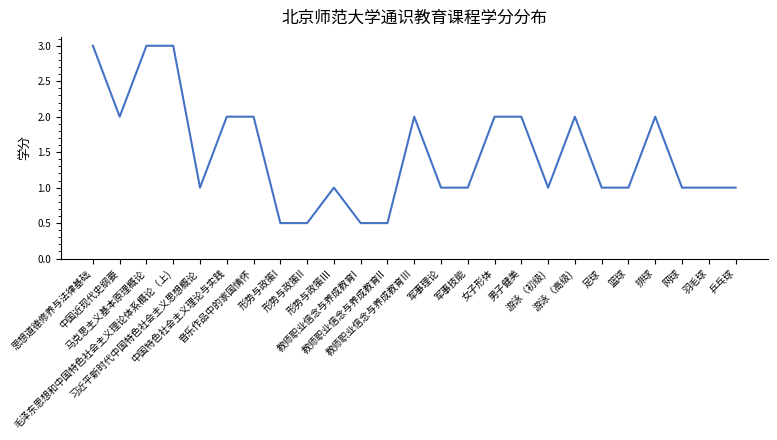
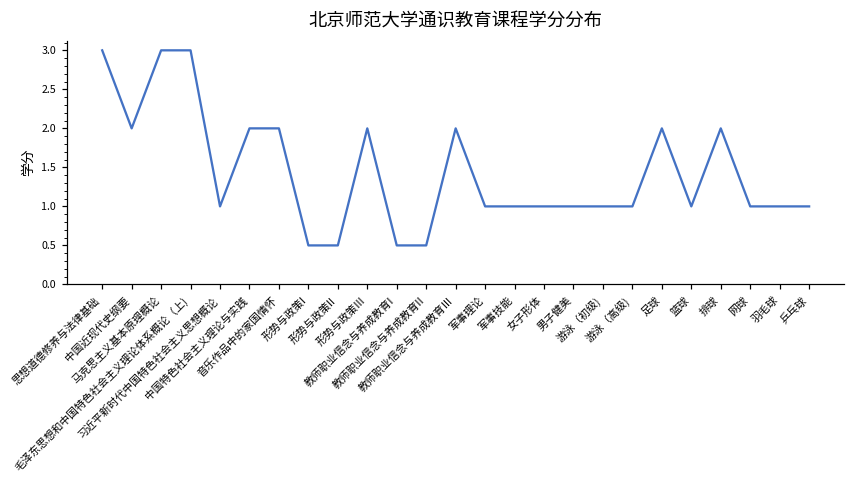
形势与政策Ⅲ: 1 -> 2
女子形体: 2 -> 1
男子健美: 2 -> 1
游泳（高级): 2 -> 1
足球: 1 -> 2
